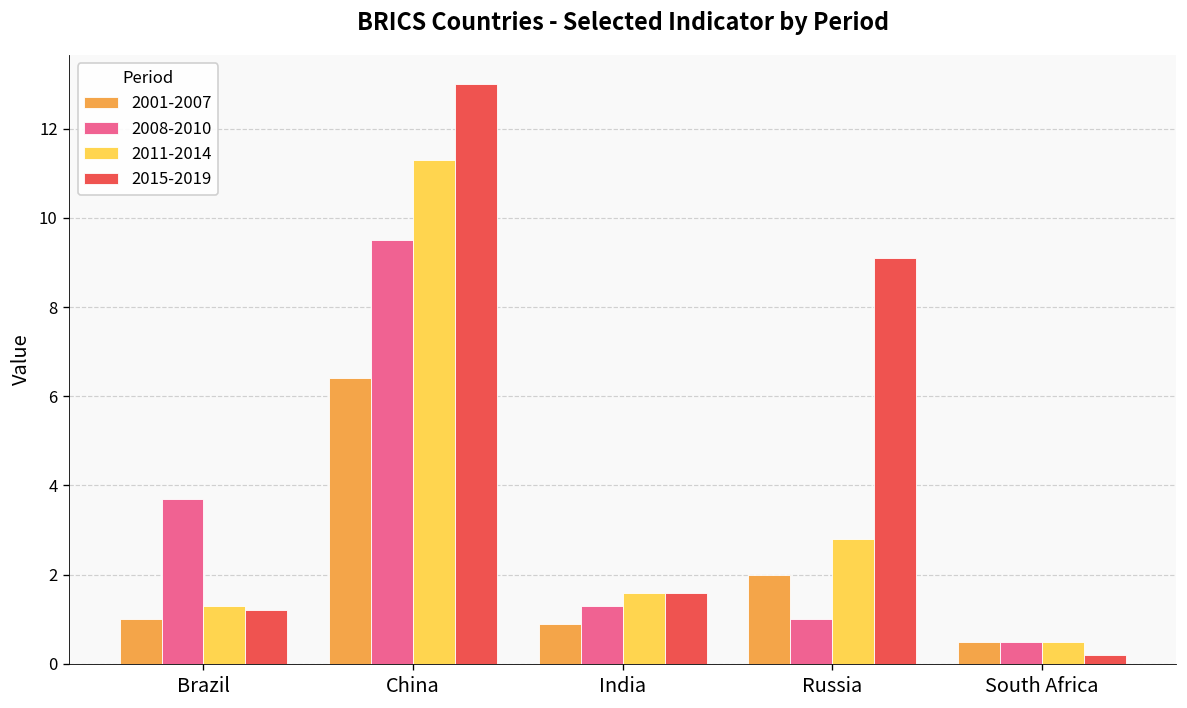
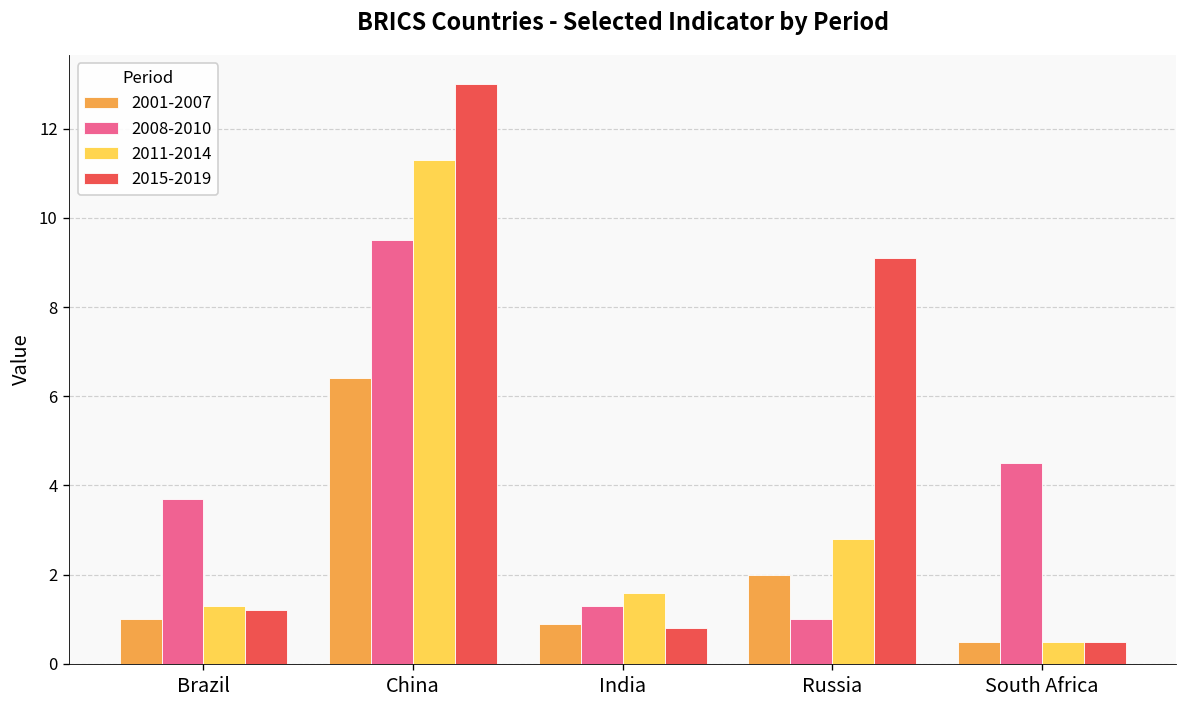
2015-2019, India: 1.6 -> 0.8
2008-2010, South Africa: 0.5 -> 4.5
2015-2019, South Africa: 0.2 -> 0.5
